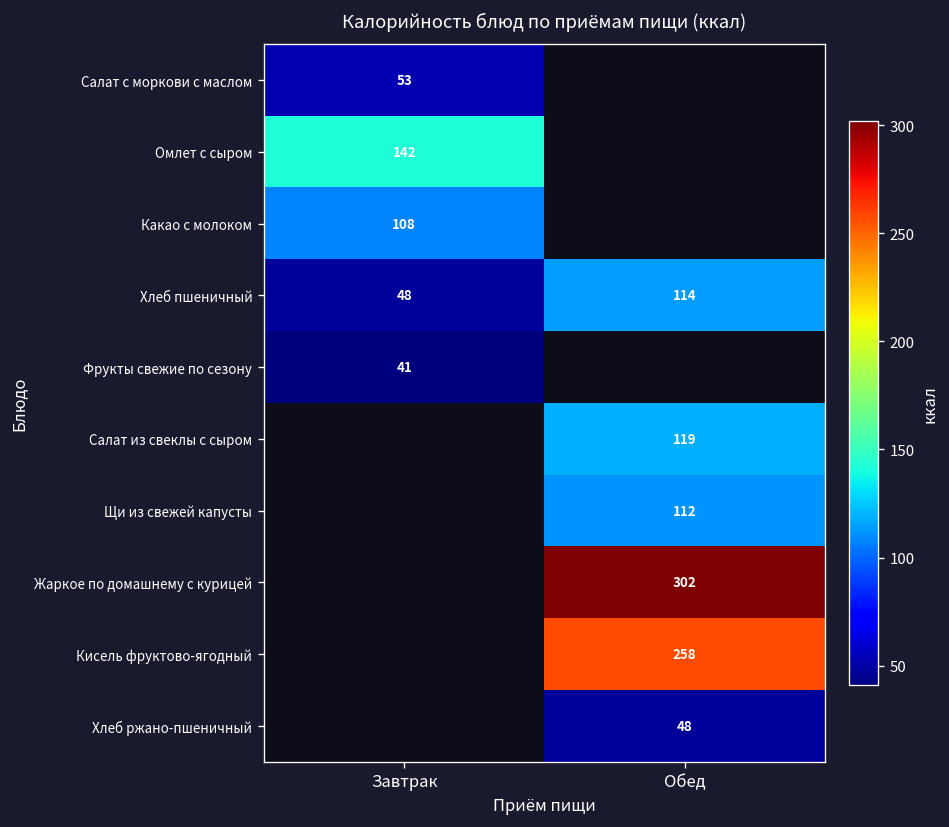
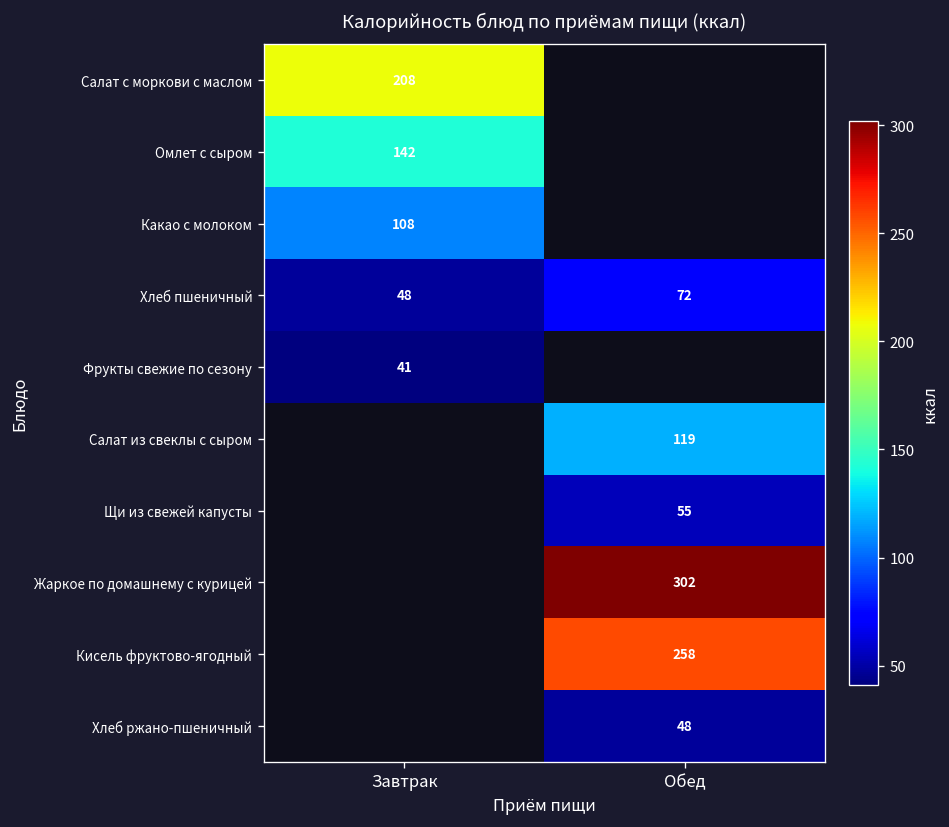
Салат с моркови с маслом, Завтрак: 53 -> 208
Хлеб пшеничный, Обед: 114 -> 72
Щи из свежей капусты, Обед: 112 -> 55
